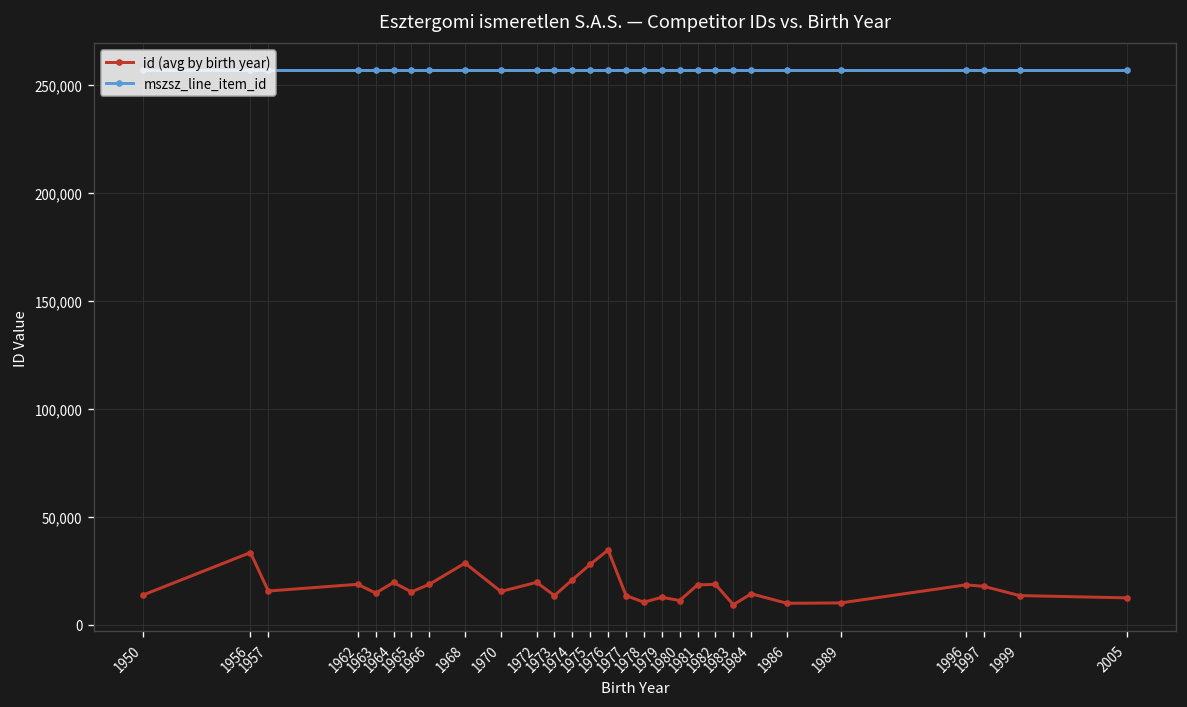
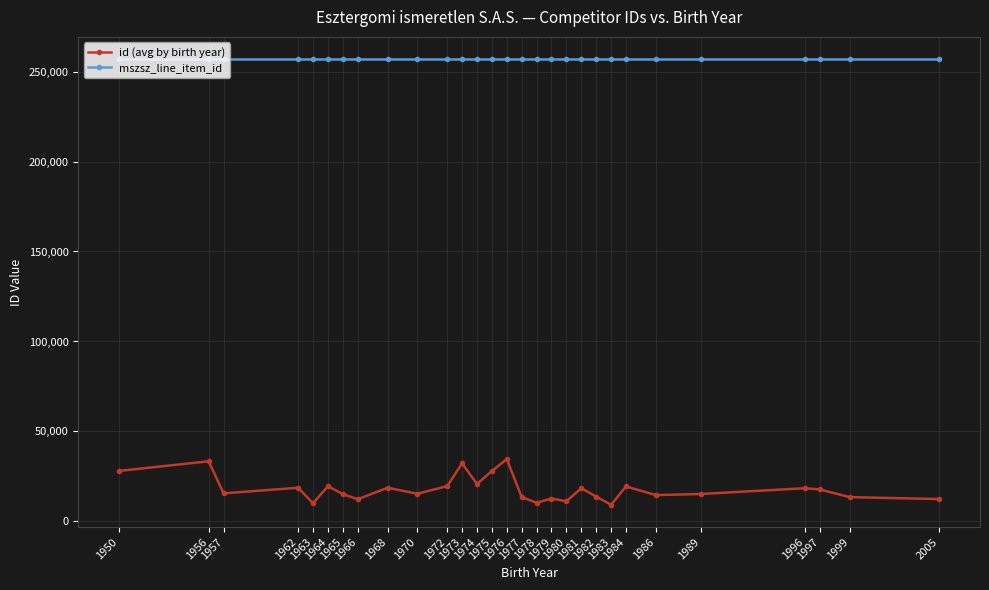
id (avg by birth year), 1950: 14,000 -> 28,000
id (avg by birth year), 1963: 15,000 -> 10,000
id (avg by birth year), 1966: 19,000 -> 12,000
id (avg by birth year), 1968: 29,000 -> 19,000
id (avg by birth year), 1973: 13,000 -> 32,000
id (avg by birth year), 1982: 19,000 -> 14,000
id (avg by birth year), 1984: 14,000 -> 19,000
id (avg by birth year), 1986: 10,000 -> 15,000
id (avg by birth year), 1989: 10,000 -> 15,000
